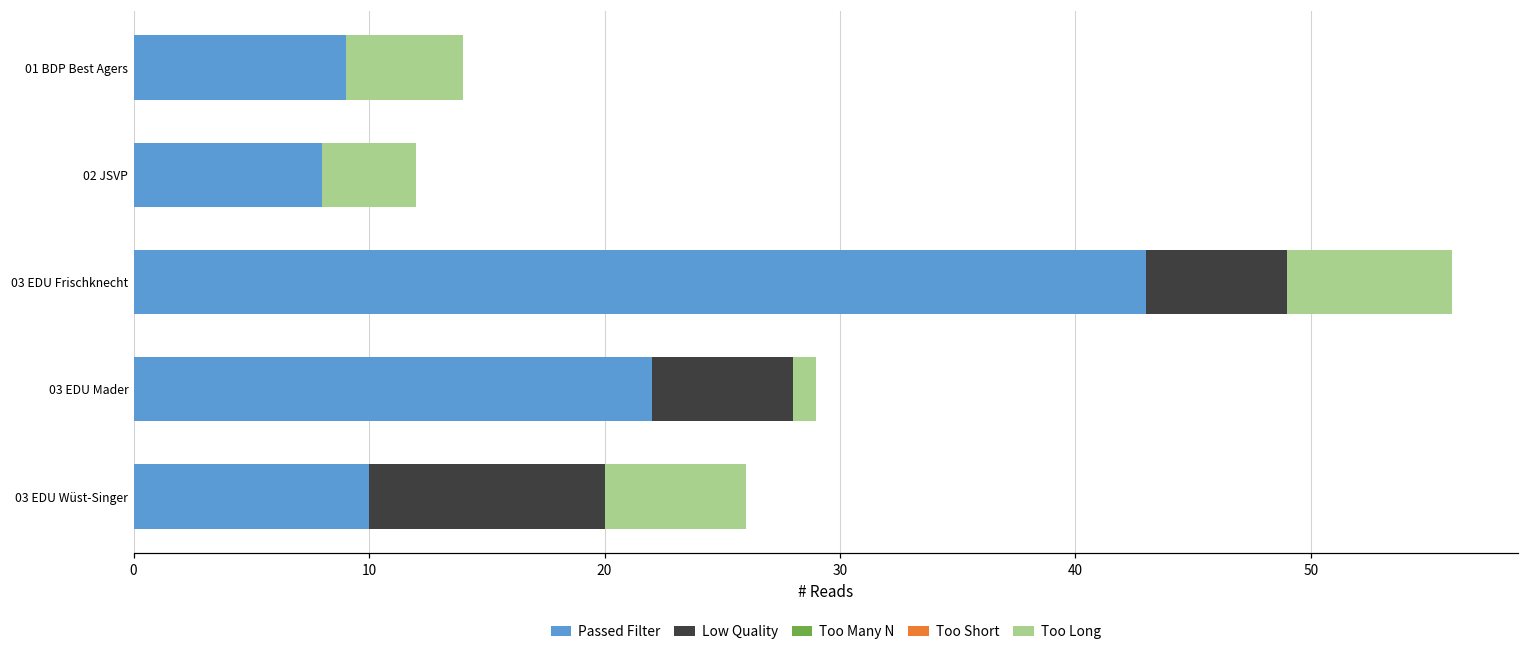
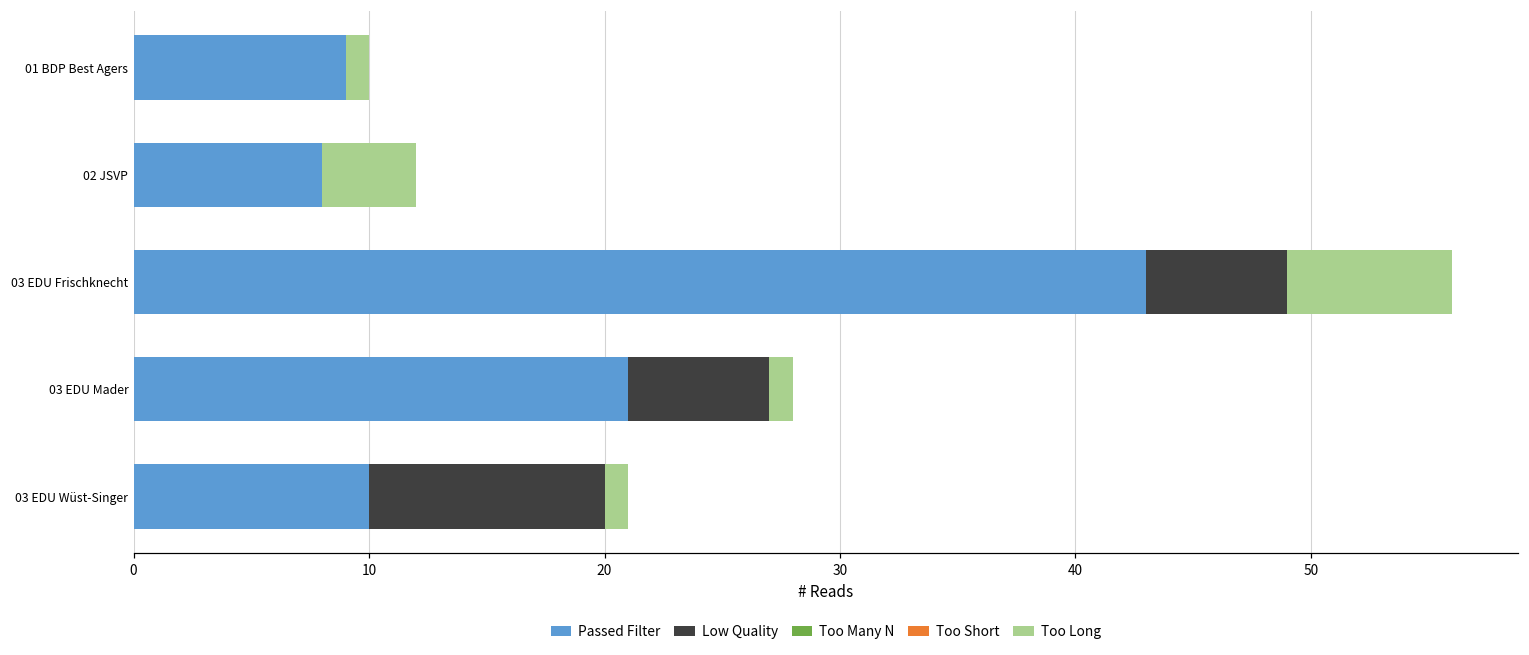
Too Long, 01 BDP Best Agers: 5 -> 1
Passed Filter, 03 EDU Mader: 22 -> 21
Too Long, 03 EDU Wüst-Singer: 6 -> 1
